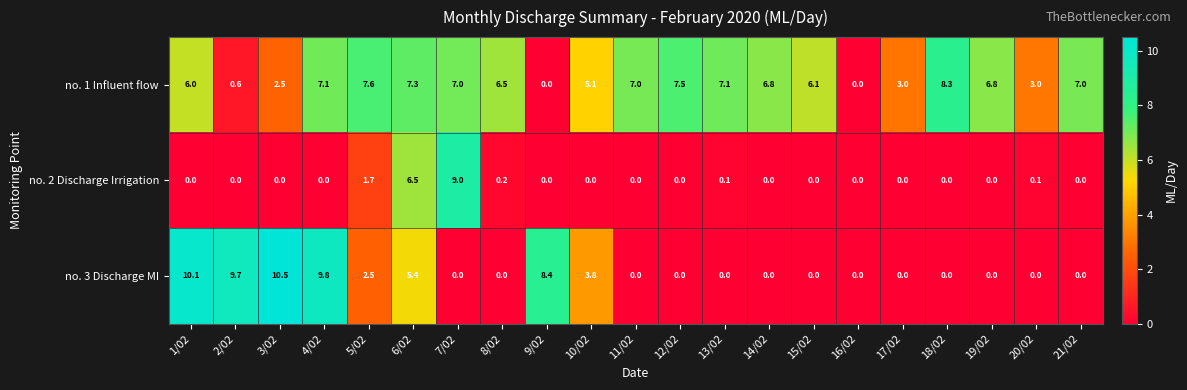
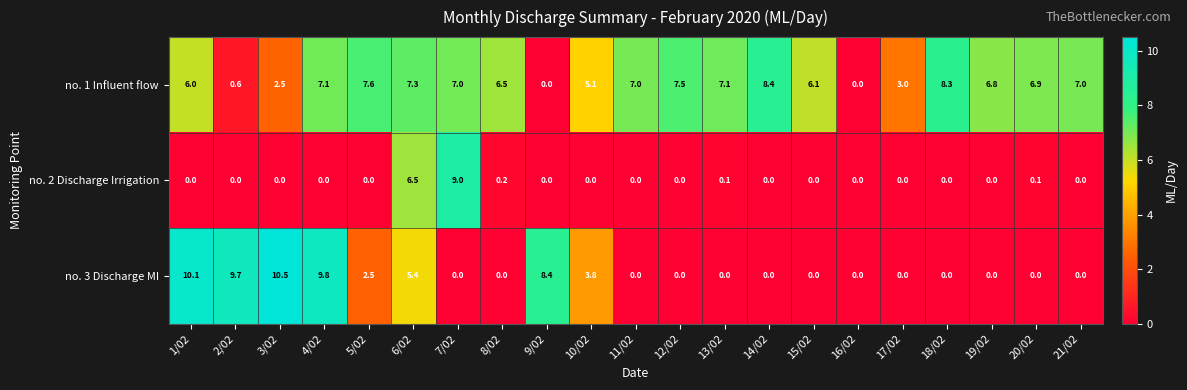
no. 1 Influent flow, 14/02: 6.8 -> 8.4
no. 1 Influent flow, 20/02: 3.0 -> 6.9
no. 2 Discharge Irrigation, 5/02: 1.7 -> 0.0
